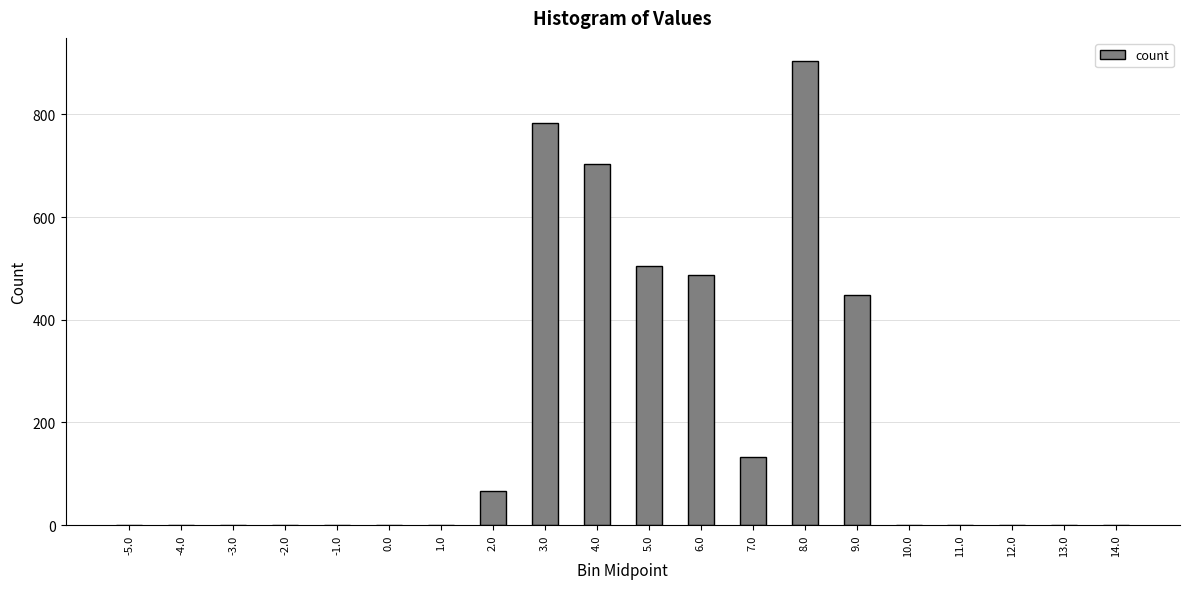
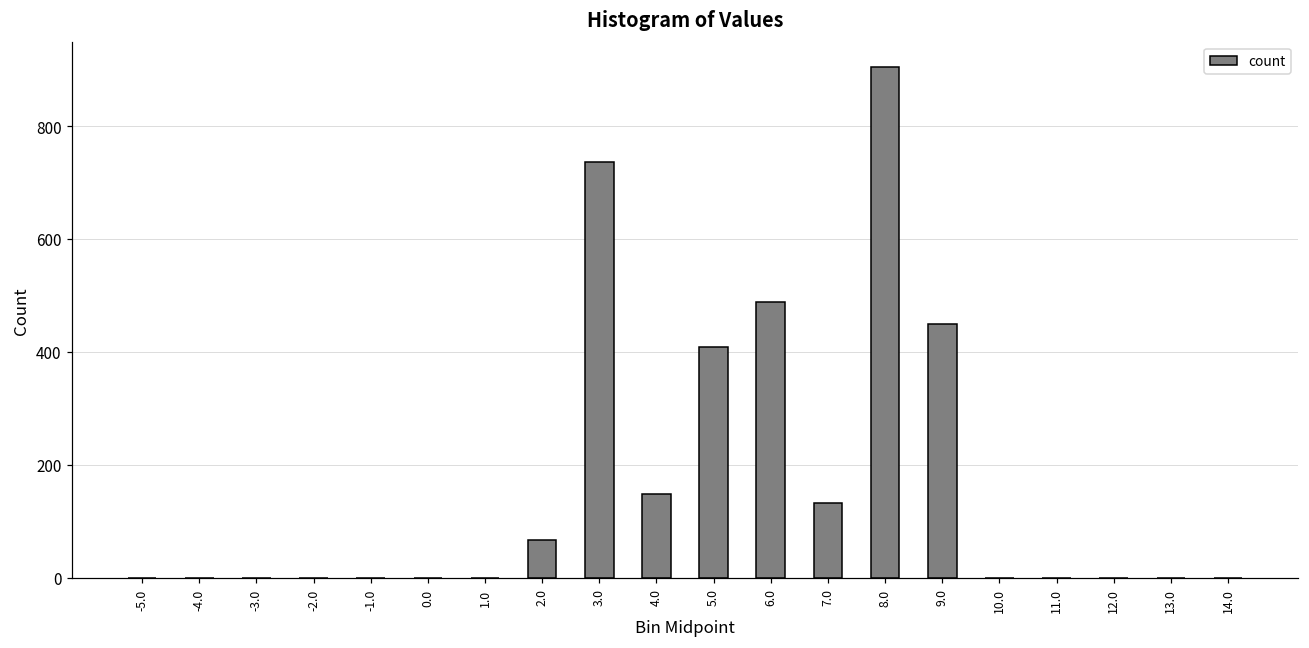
3.0: 780 -> 740
4.0: 700 -> 150
5.0: 500 -> 410
